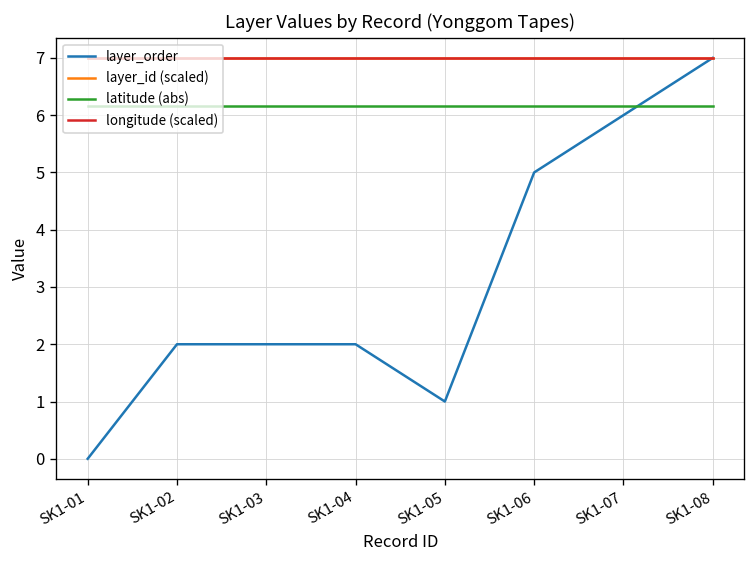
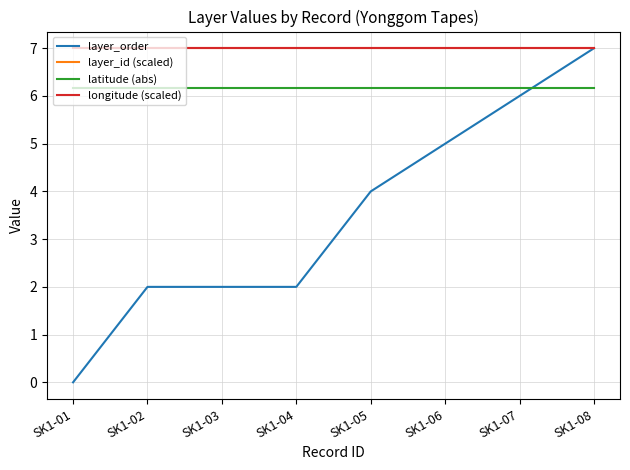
layer_order, SK1-05: 1 -> 4
